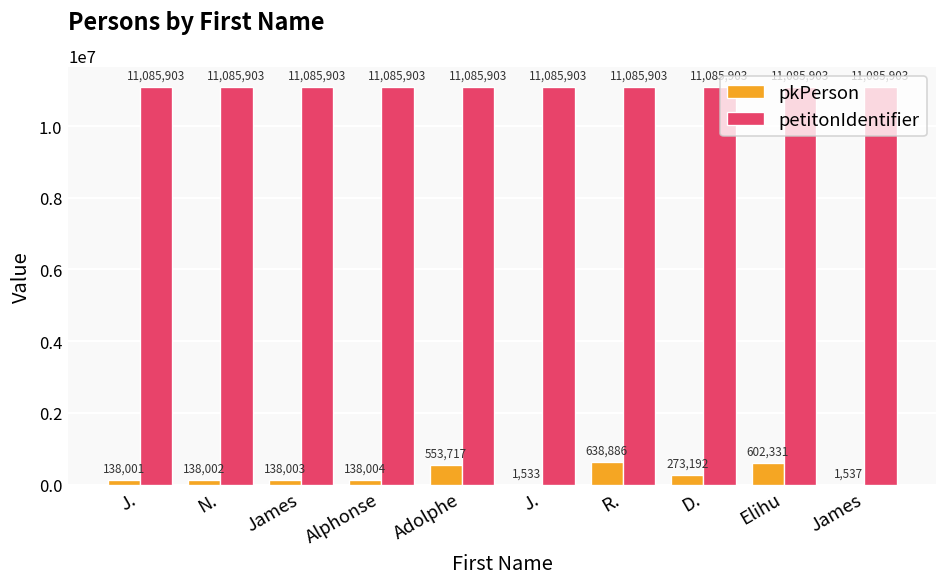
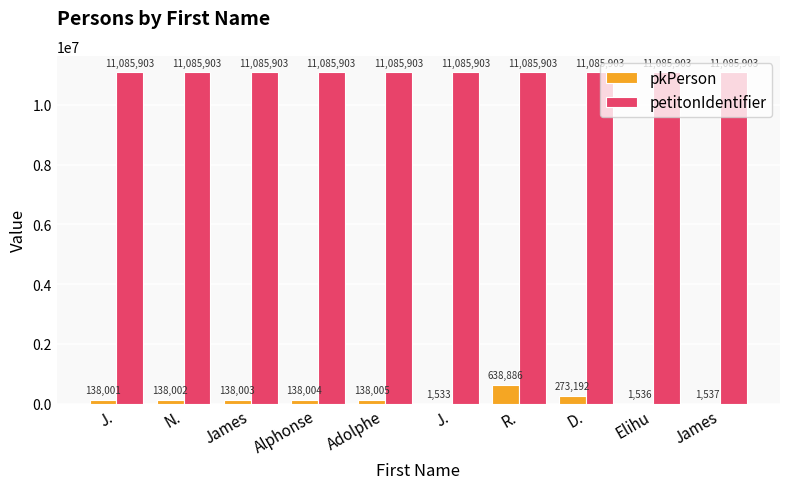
pkPerson, Adolphe: 553,717 -> 138,005
pkPerson, Elihu: 602,331 -> 1,536
